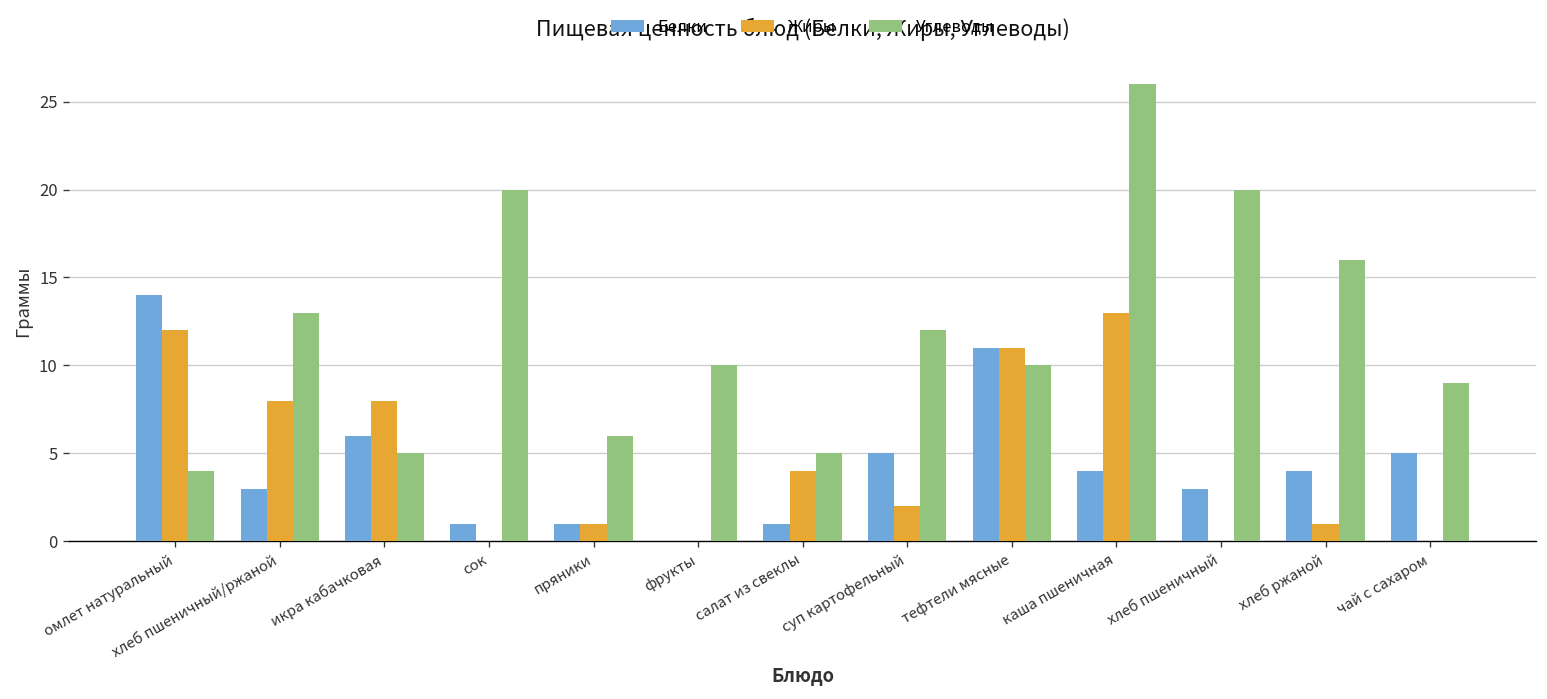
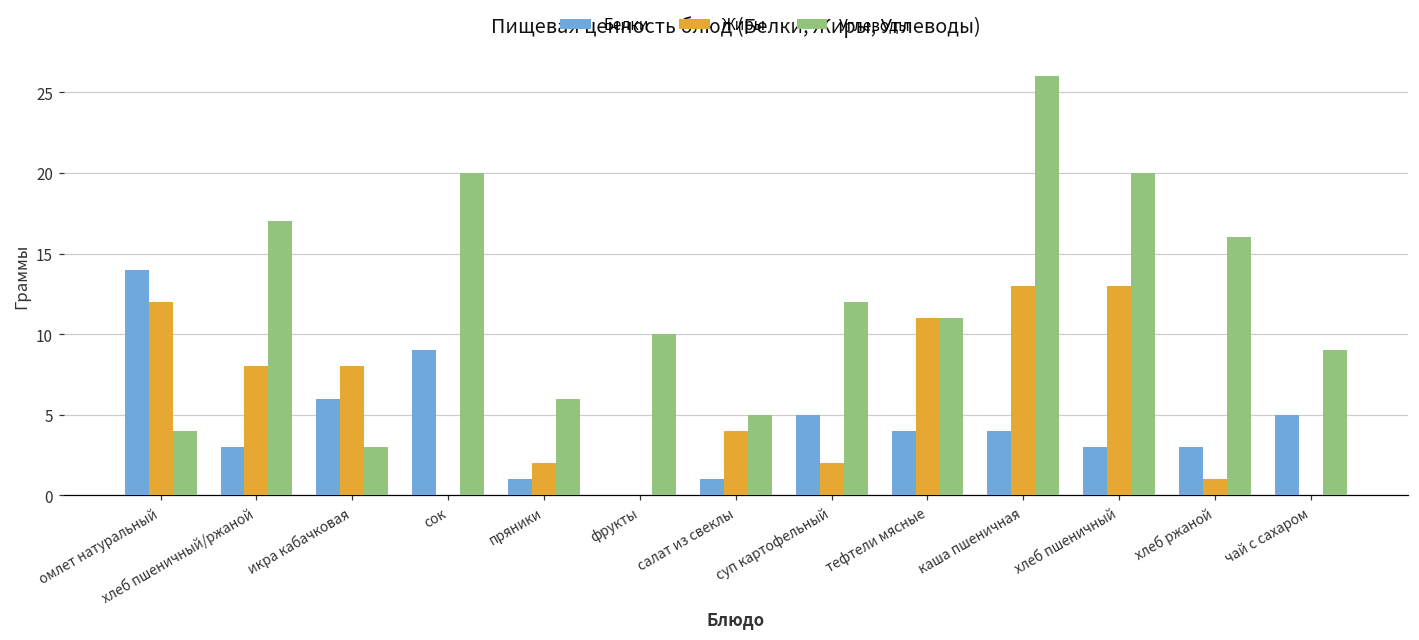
Углеводы, хлеб пшеничный/ржаной: 13 -> 17
Углеводы, икра кабачковая: 5 -> 3
Белки, сок: 1 -> 9
Жиры, пряники: 1 -> 2
Белки, тефтели мясные: 11 -> 4
Углеводы, тефтели мясные: 10 -> 11
Жиры, хлеб пшеничный: 0 -> 13
Белки, хлеб ржаной: 4 -> 3
